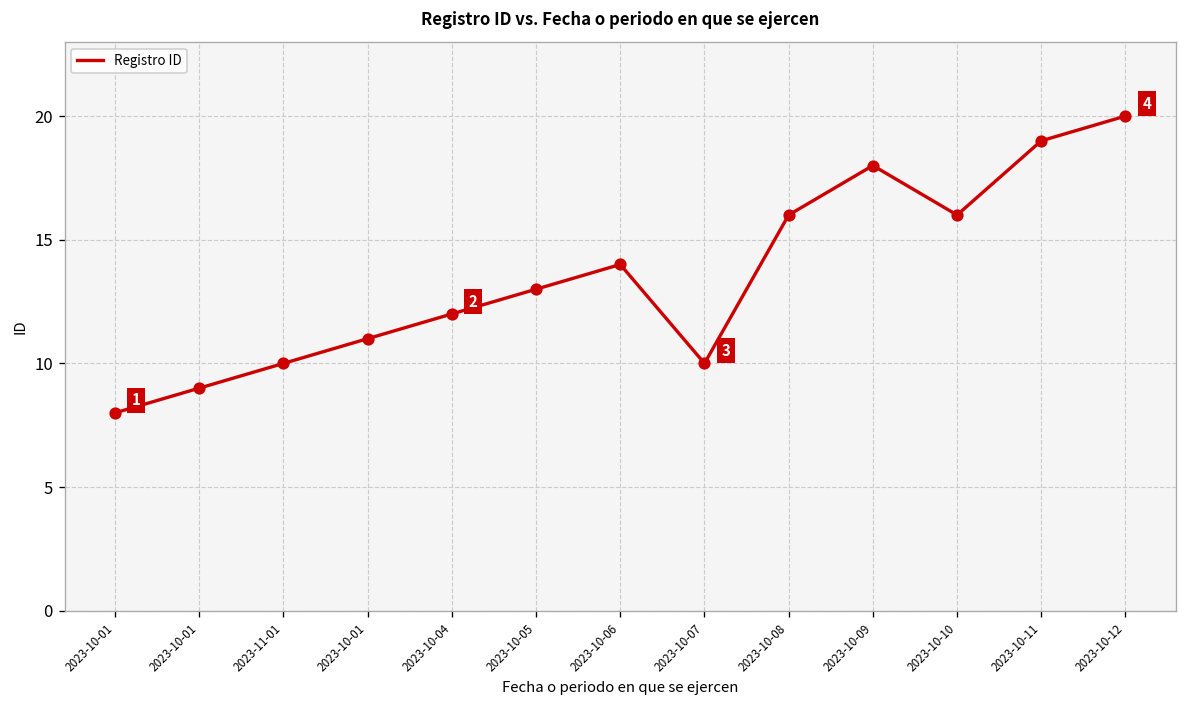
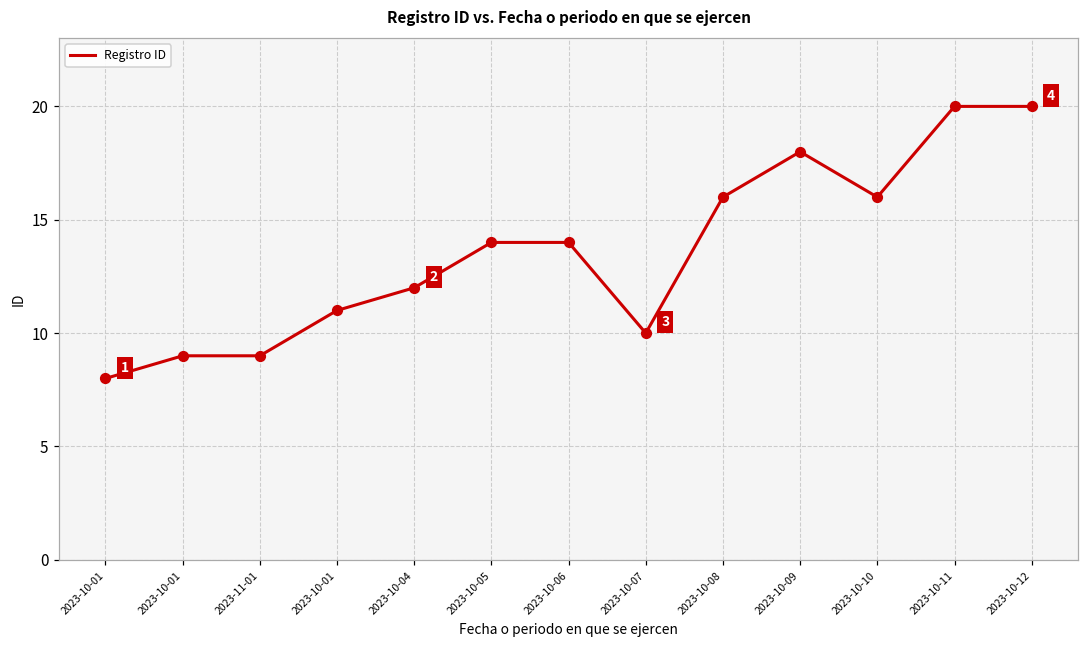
2023-11-01: 10 -> 9
2023-10-05: 13 -> 14
2023-10-11: 19 -> 20
